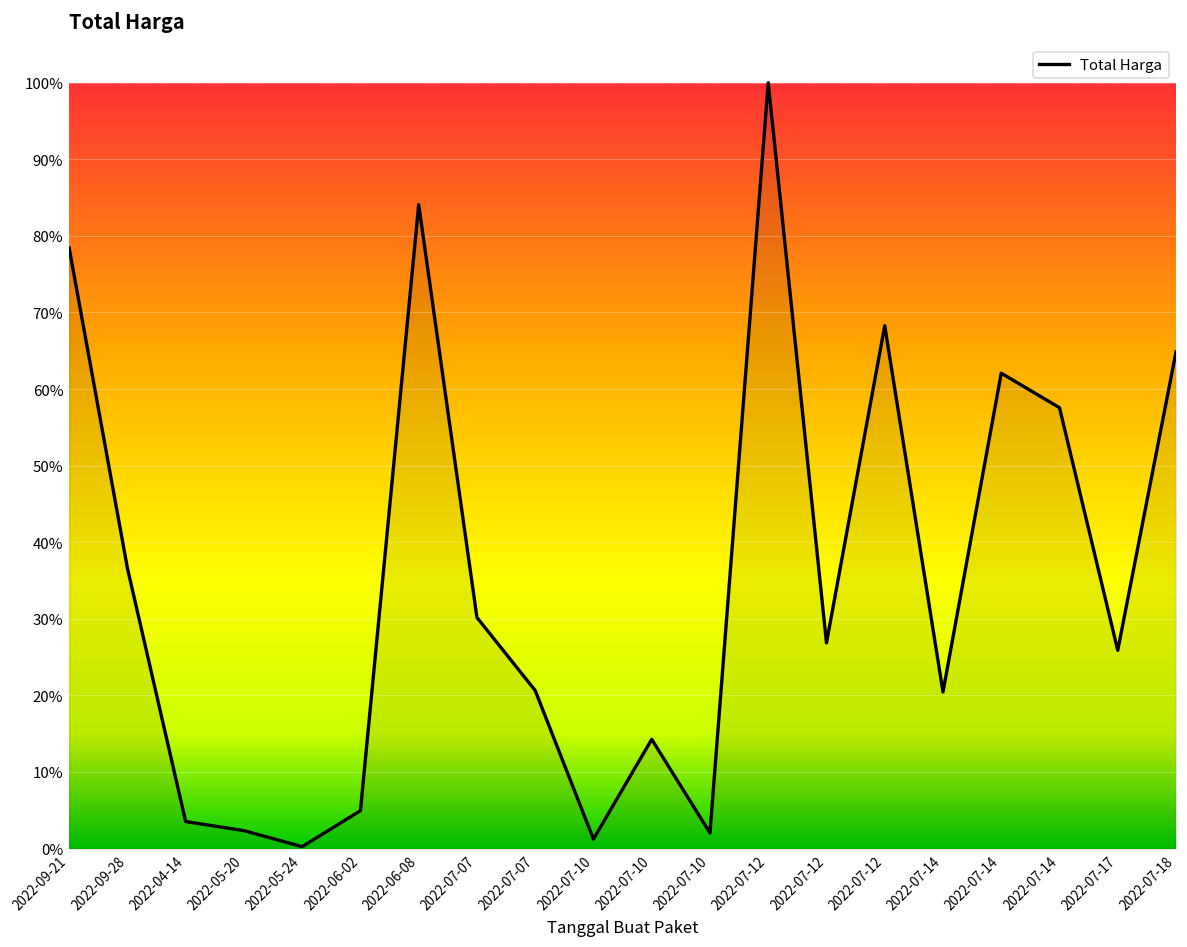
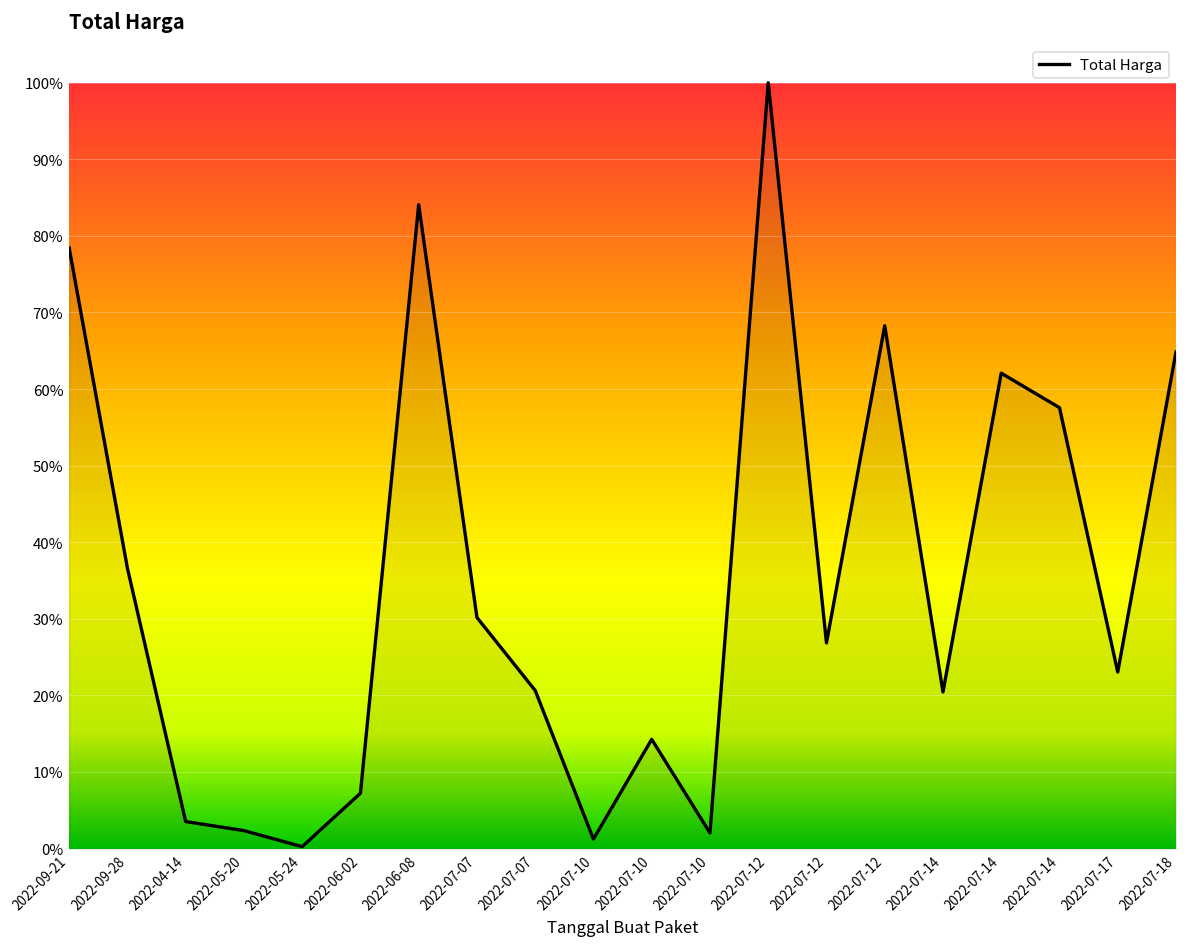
2022-06-02: 5% -> 7%
2022-07-17: 26% -> 23%
